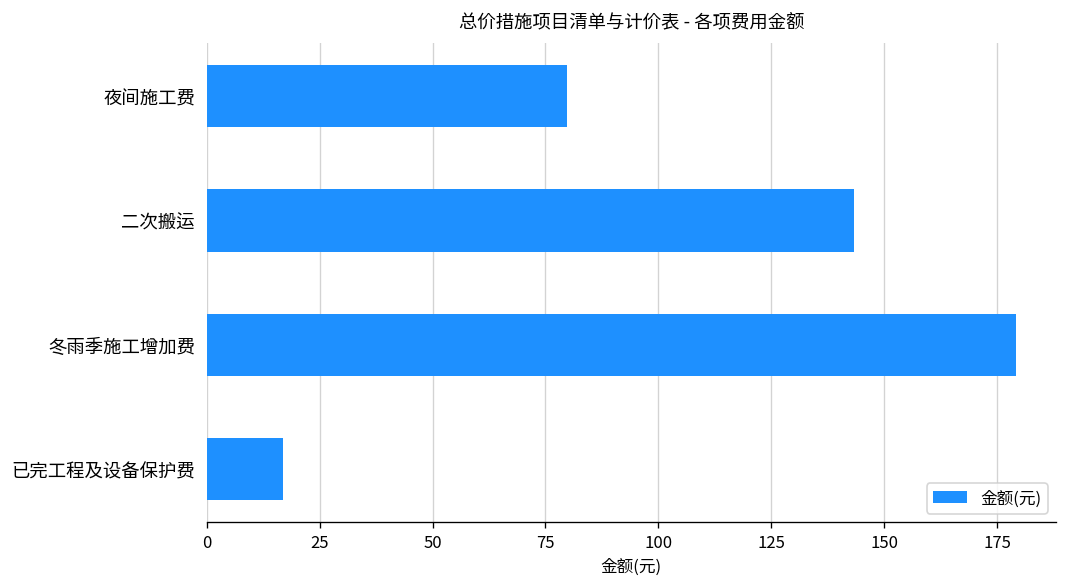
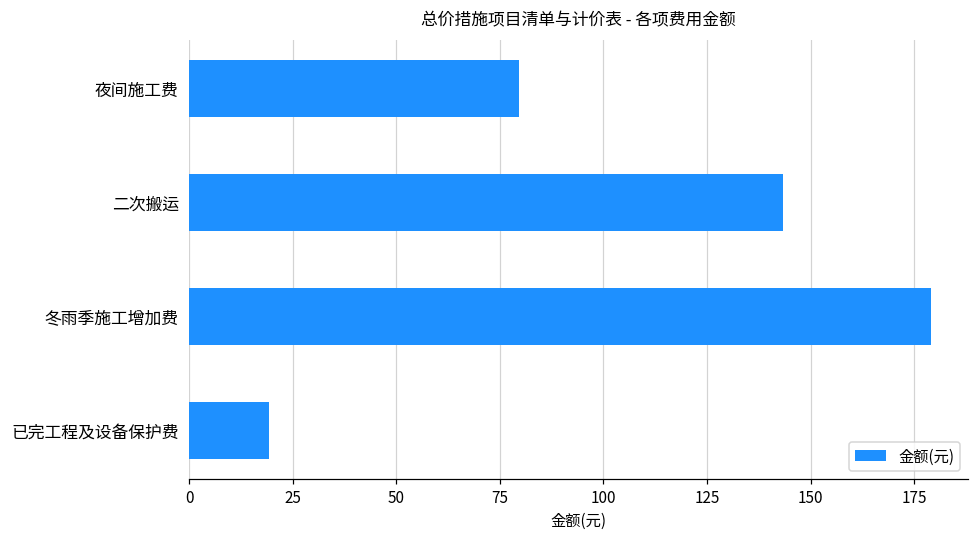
已完工程及设备保护费: 17 -> 19
